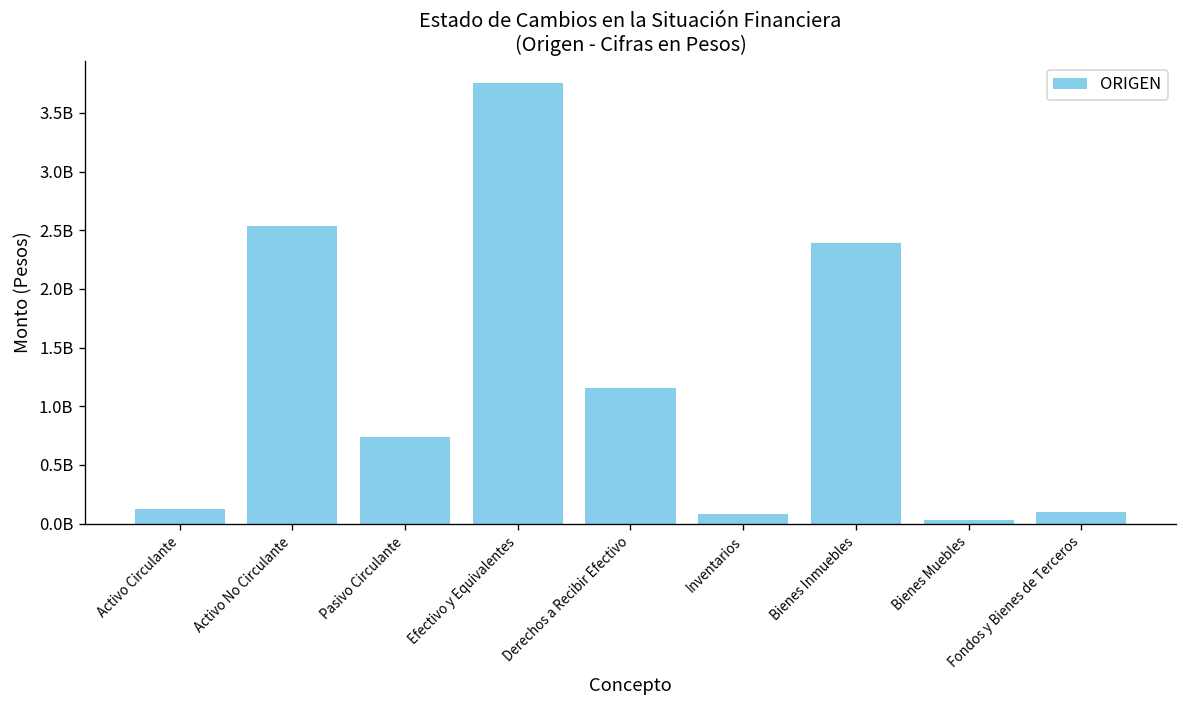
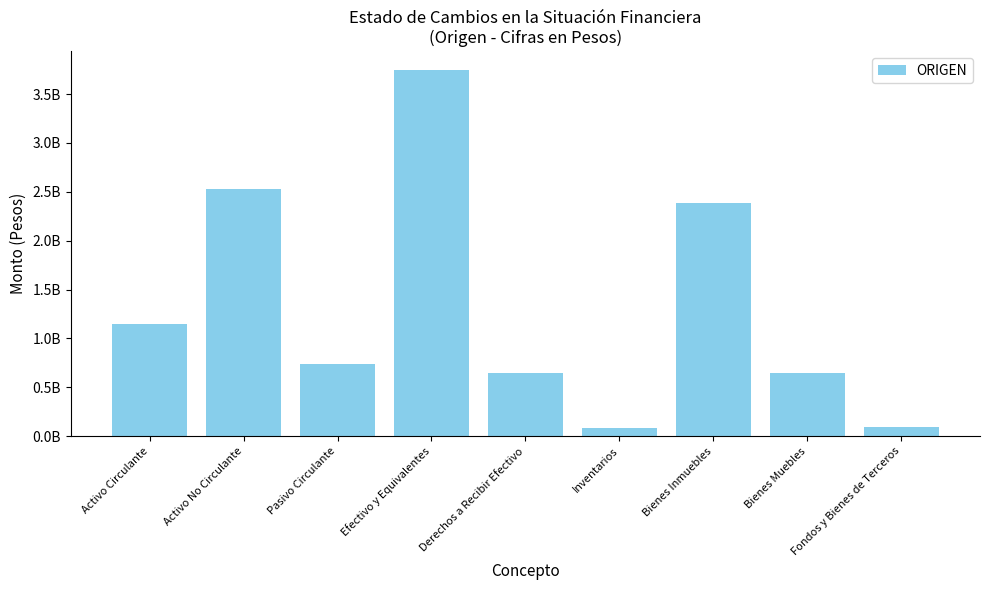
Activo Circulante: 100000000 -> 1200000000
Derechos a Recibir Efectivo: 1200000000 -> 700000000
Bienes Muebles: 0 -> 600000000
